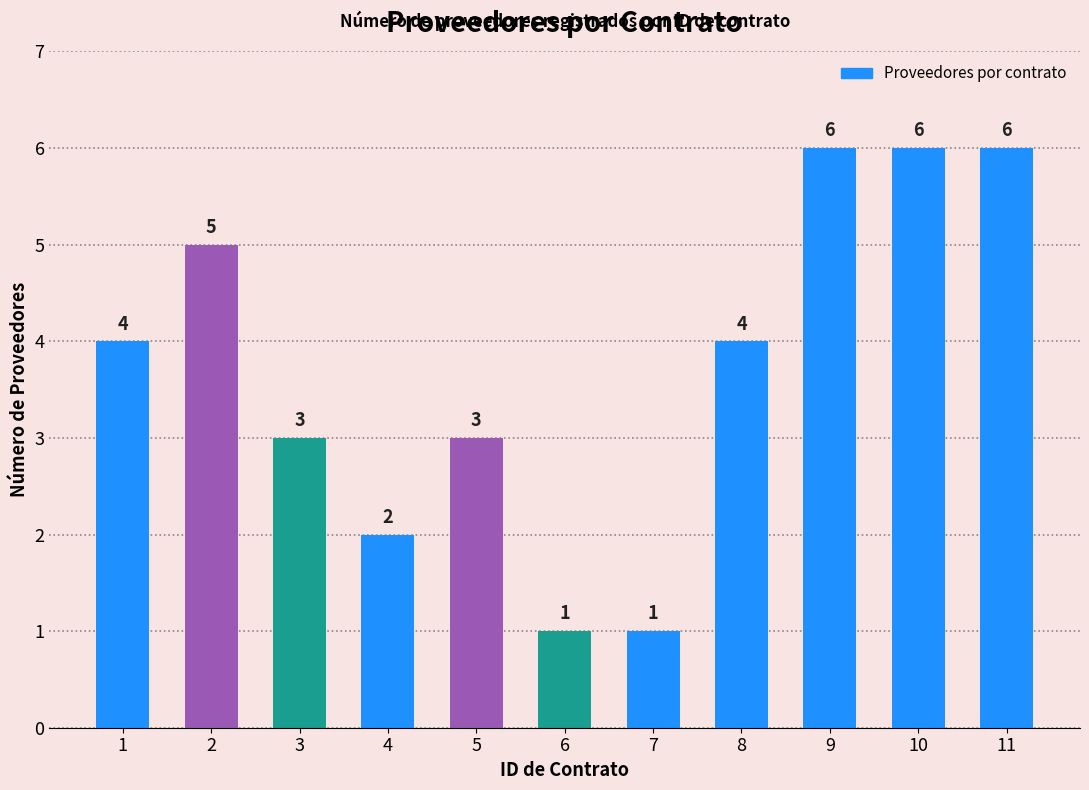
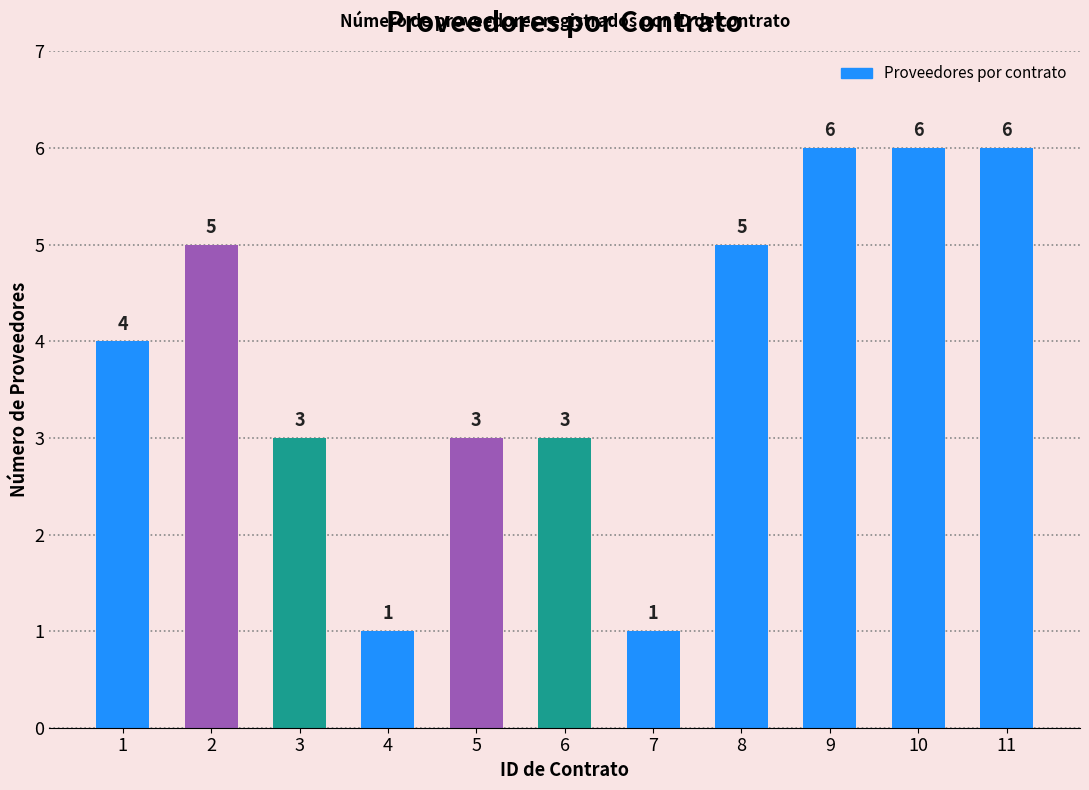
4: 2 -> 1
6: 1 -> 3
8: 4 -> 5
